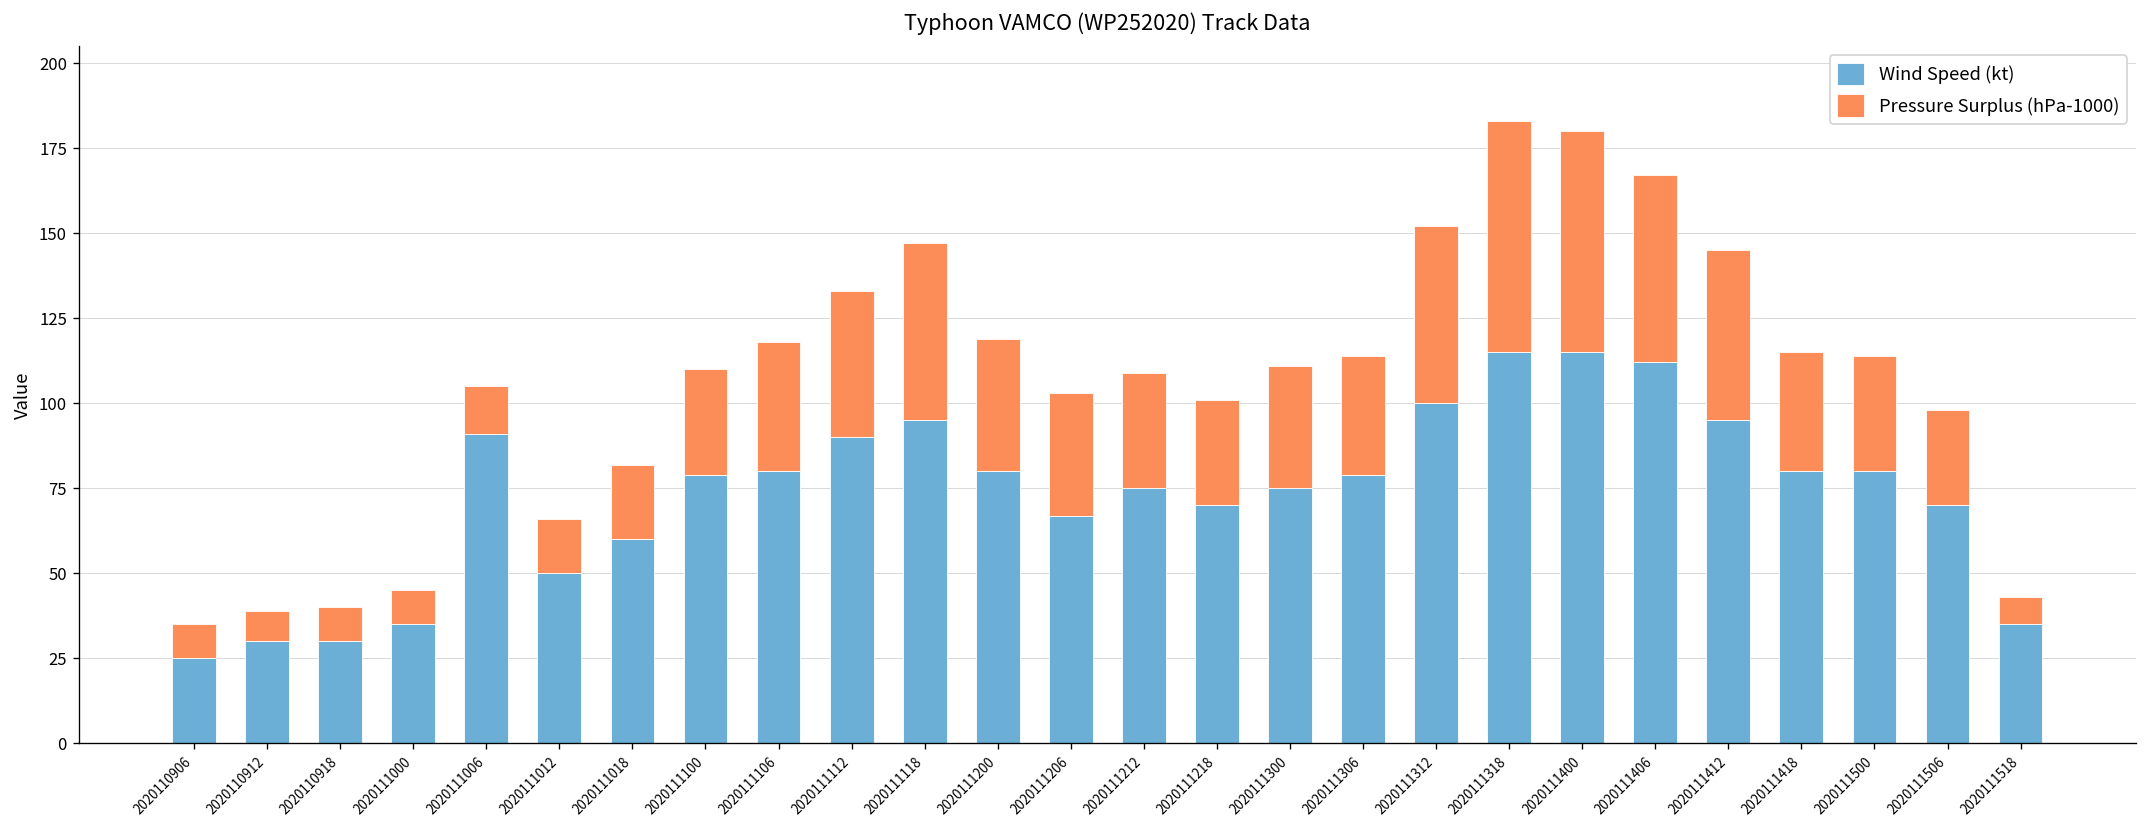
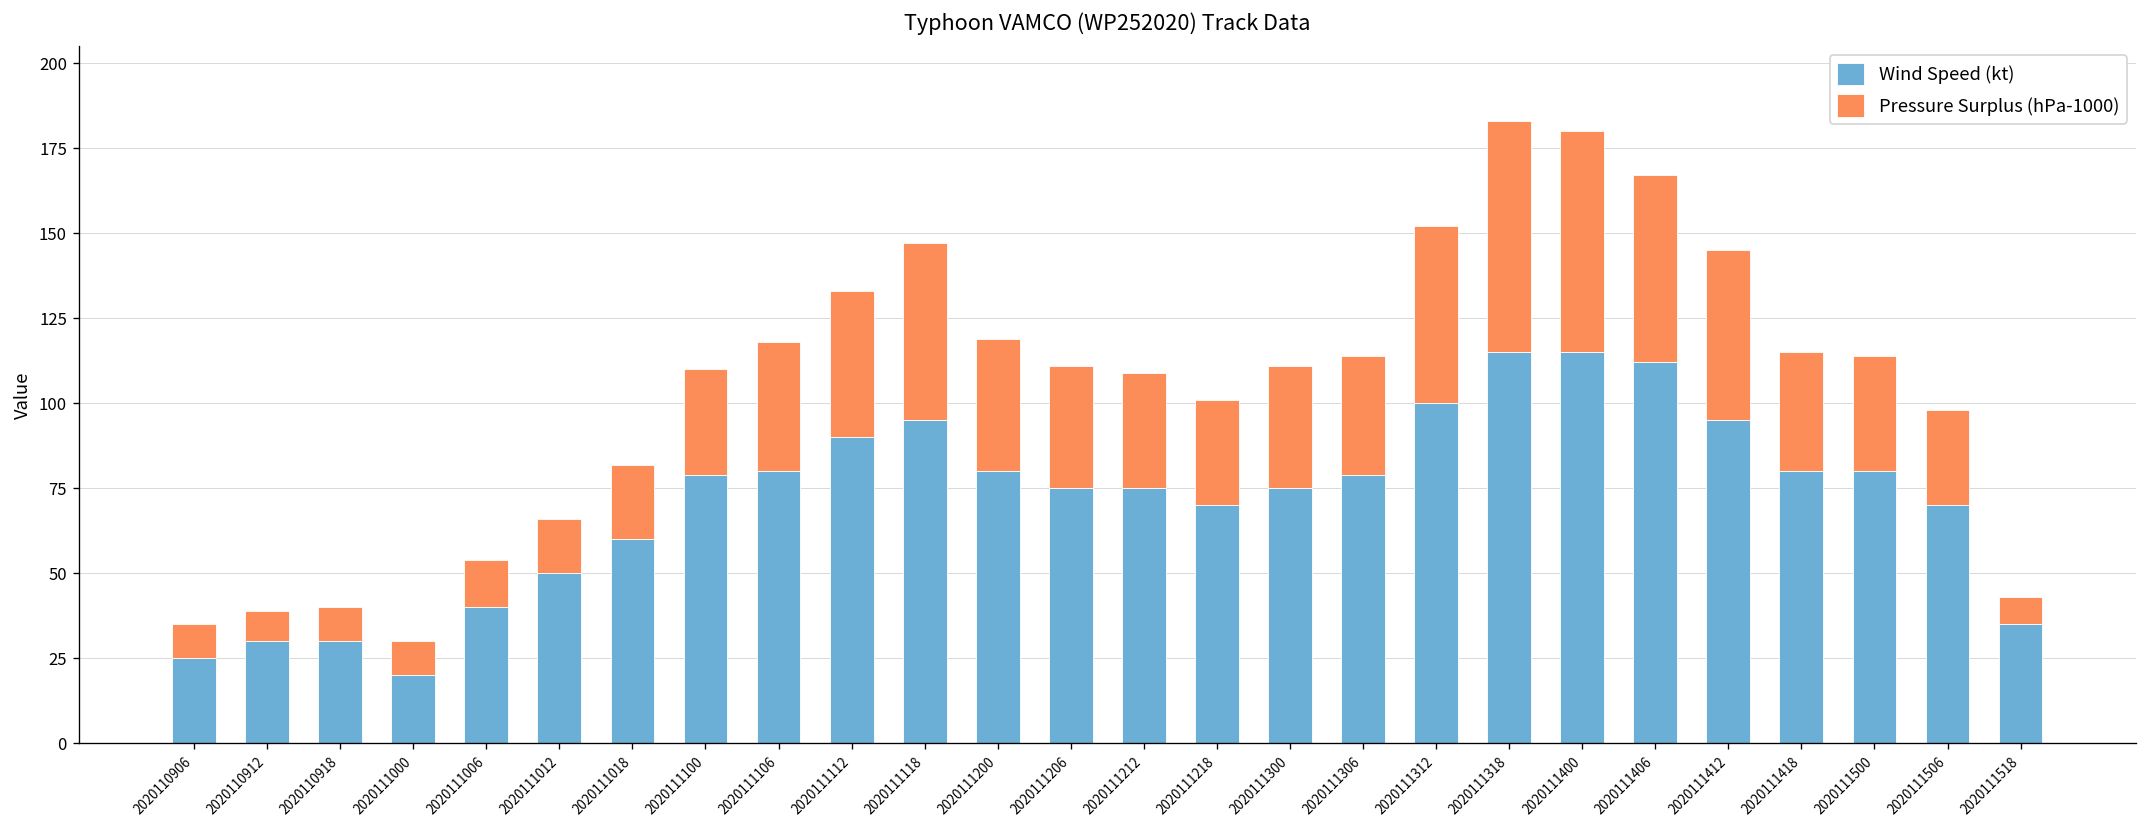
Wind Speed (kt), 2020111000: 35 -> 20
Wind Speed (kt), 2020111006: 91 -> 40
Wind Speed (kt), 2020111206: 67 -> 75
